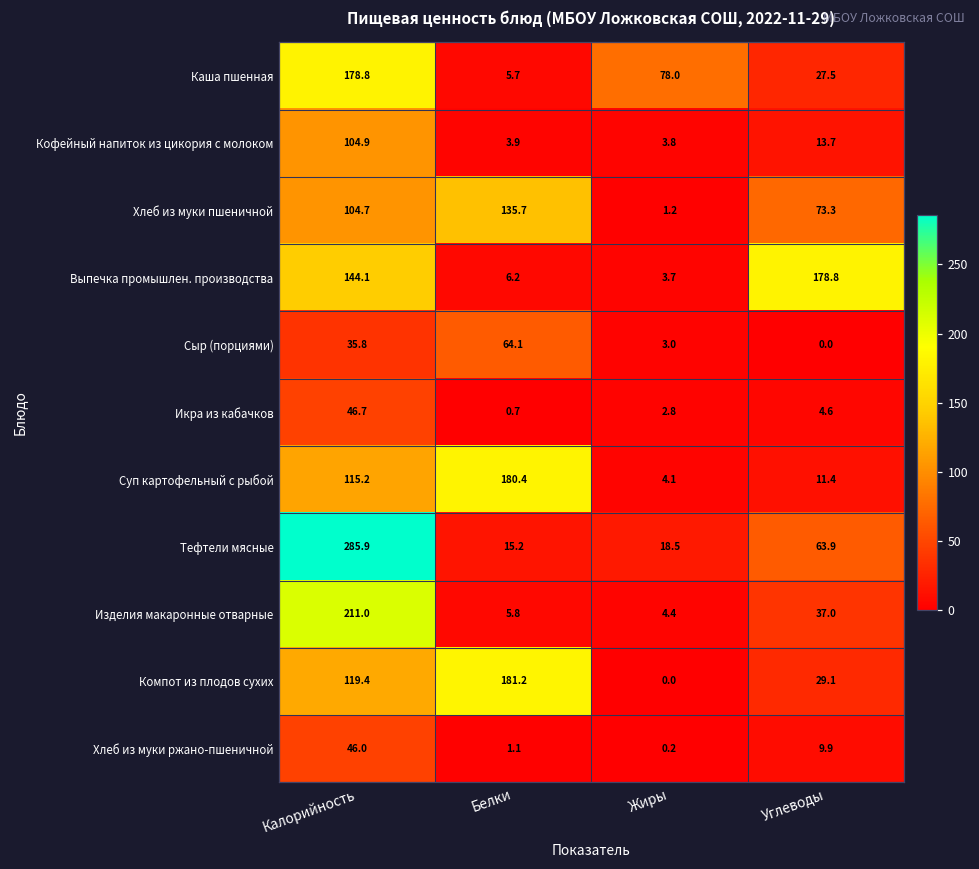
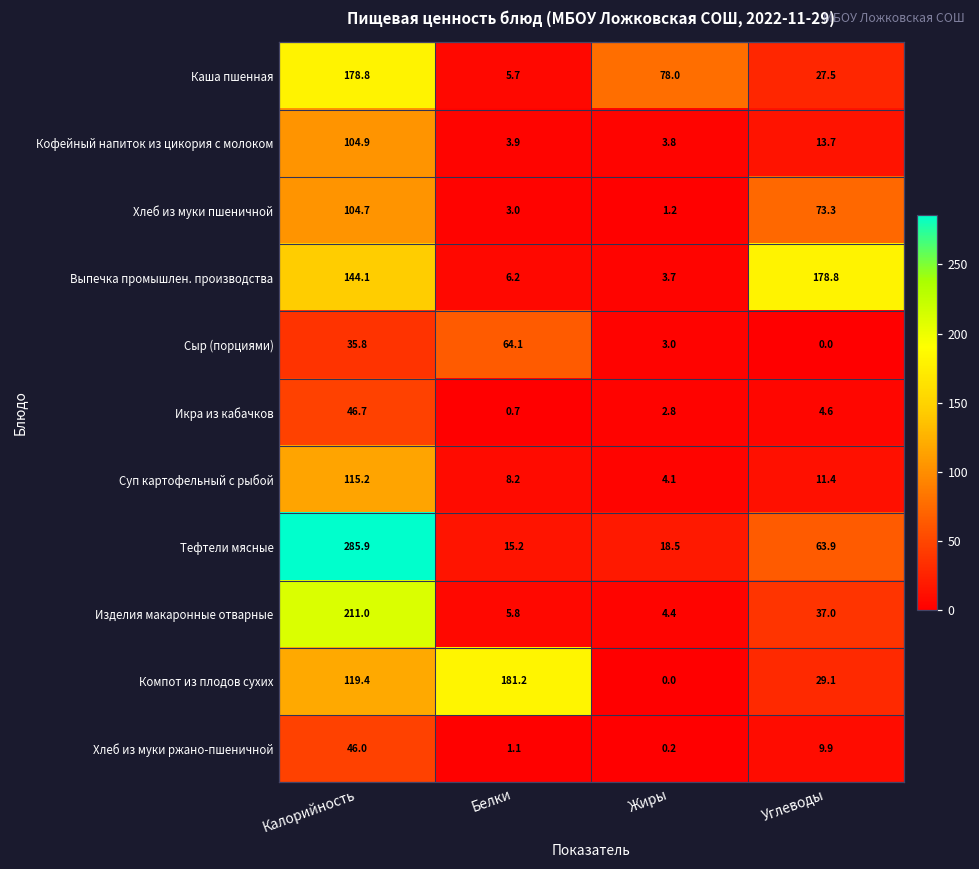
Хлеб из муки пшеничной, Белки: 135.7 -> 3.0
Суп картофельный с рыбой, Белки: 180.4 -> 8.2
